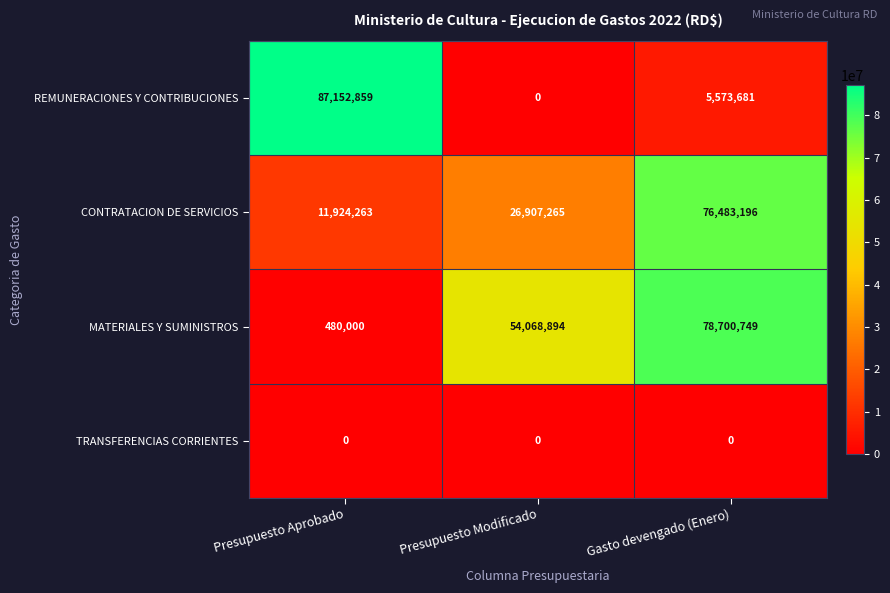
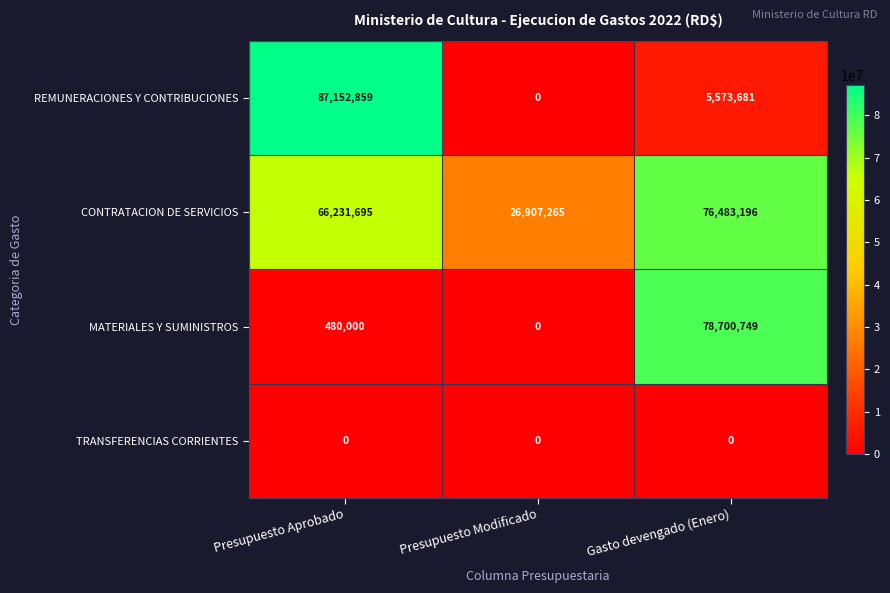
CONTRATACION DE SERVICIOS, Presupuesto Aprobado: 11,924,263 -> 66,231,695
MATERIALES Y SUMINISTROS, Presupuesto Modificado: 54,068,894 -> 0
